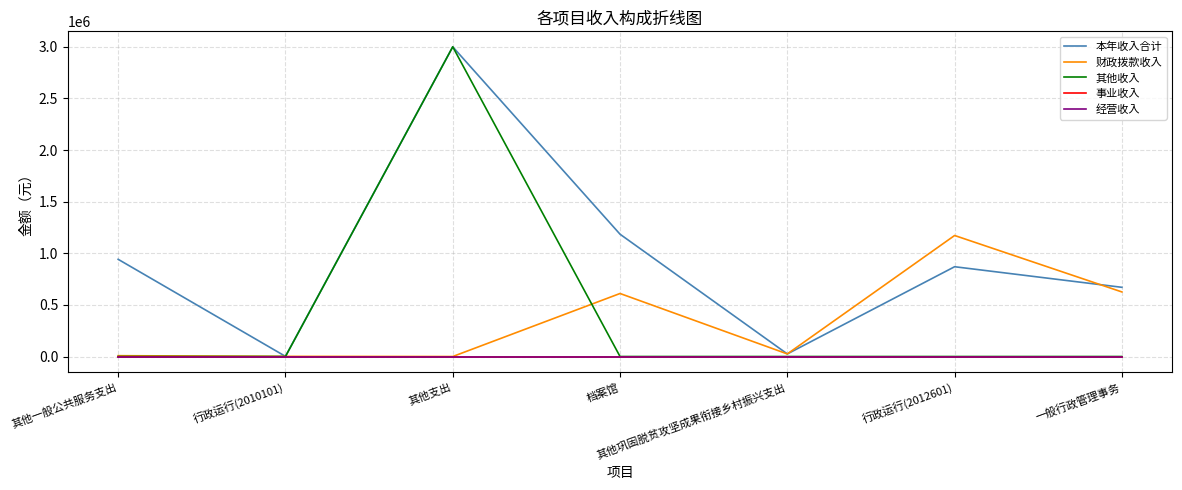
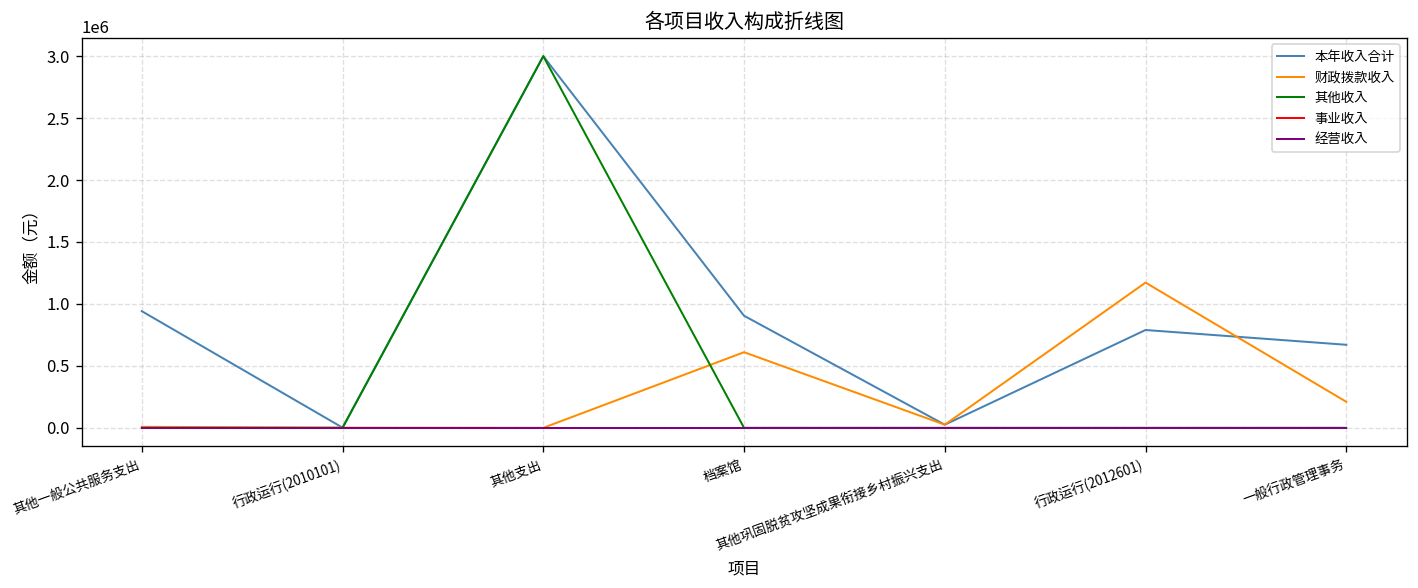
本年收入合计, 档案馆: 1180000 -> 900000
本年收入合计, 行政运行(2012601): 870000 -> 790000
财政拨款收入, 一般行政管理事务: 630000 -> 210000
